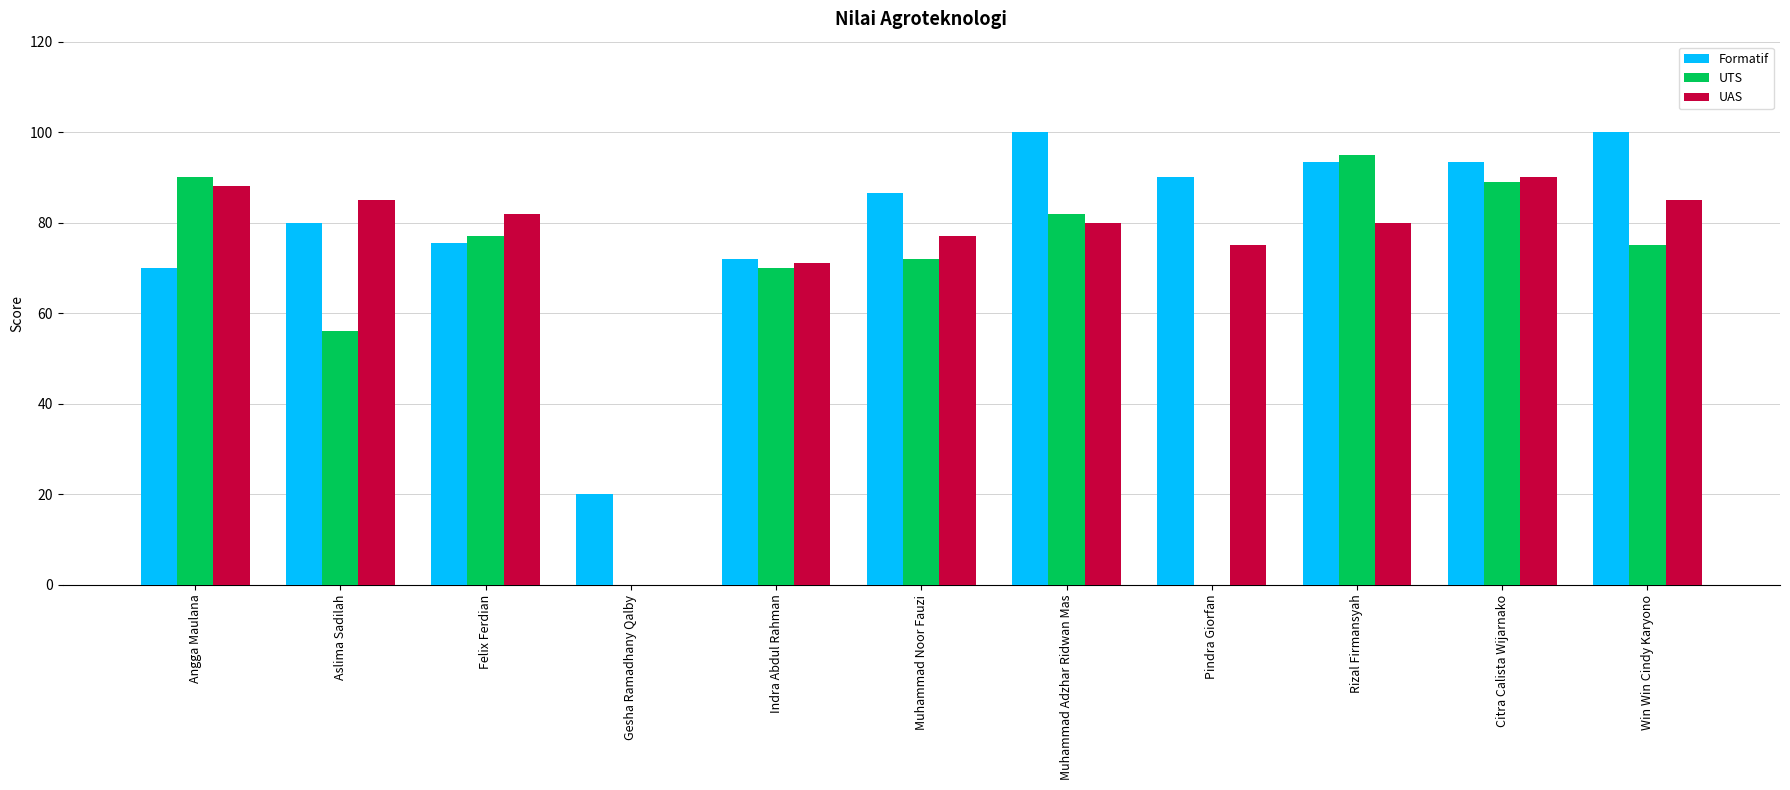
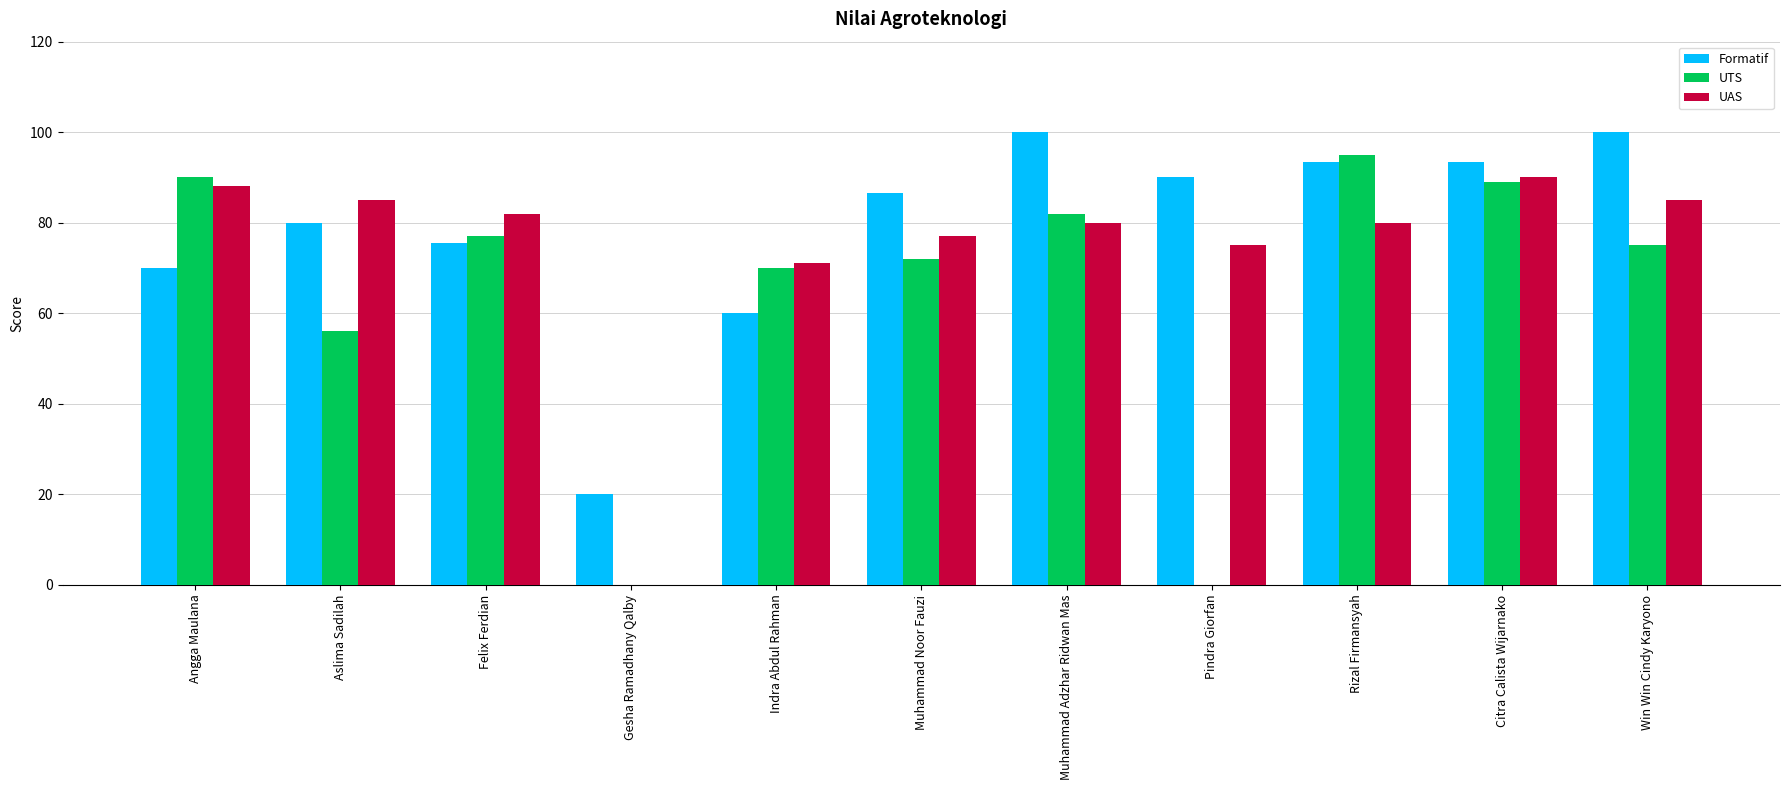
Formatif, Indra Abdul Rahman: 72 -> 60
